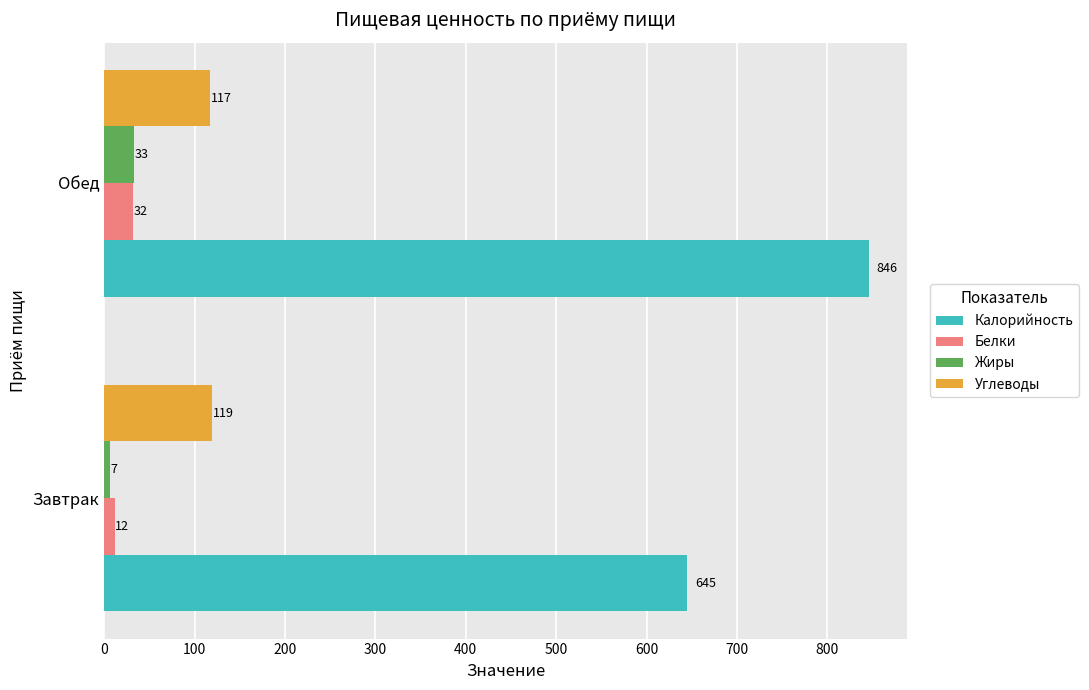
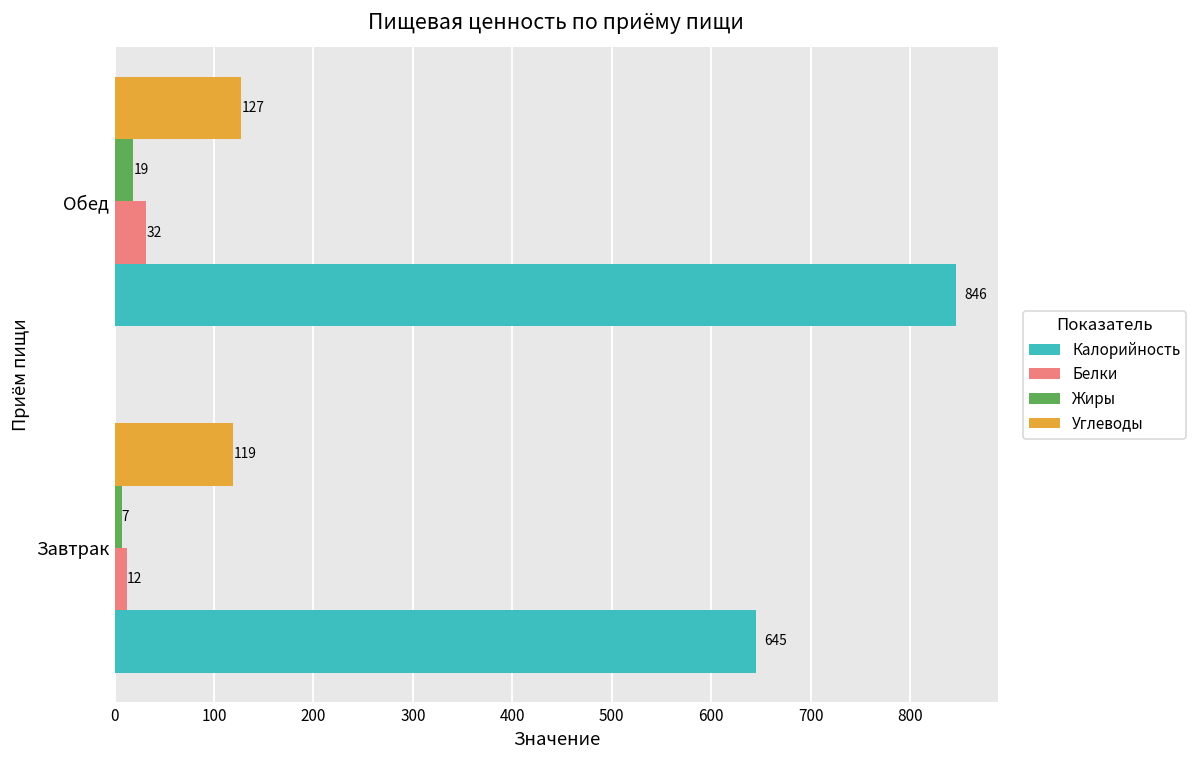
Углеводы, Обед: 117 -> 127
Жиры, Обед: 33 -> 19
